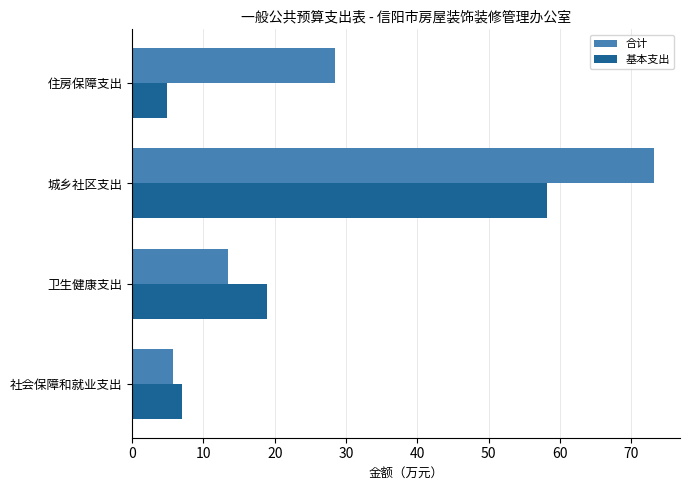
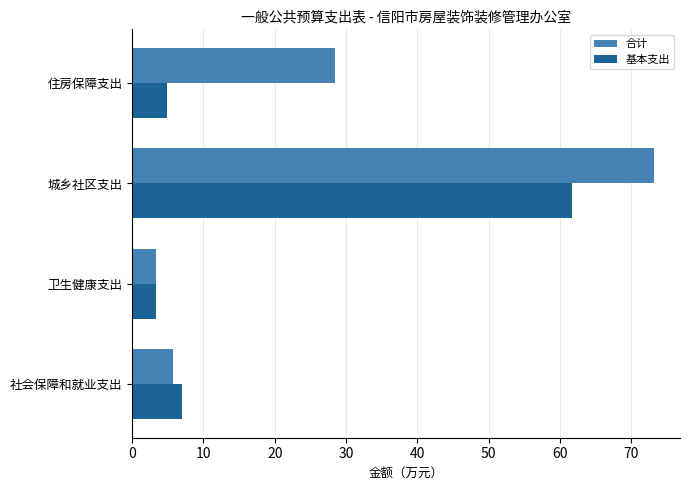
基本支出, 城乡社区支出: 58 -> 62
合计, 卫生健康支出: 13 -> 3
基本支出, 卫生健康支出: 19 -> 3
